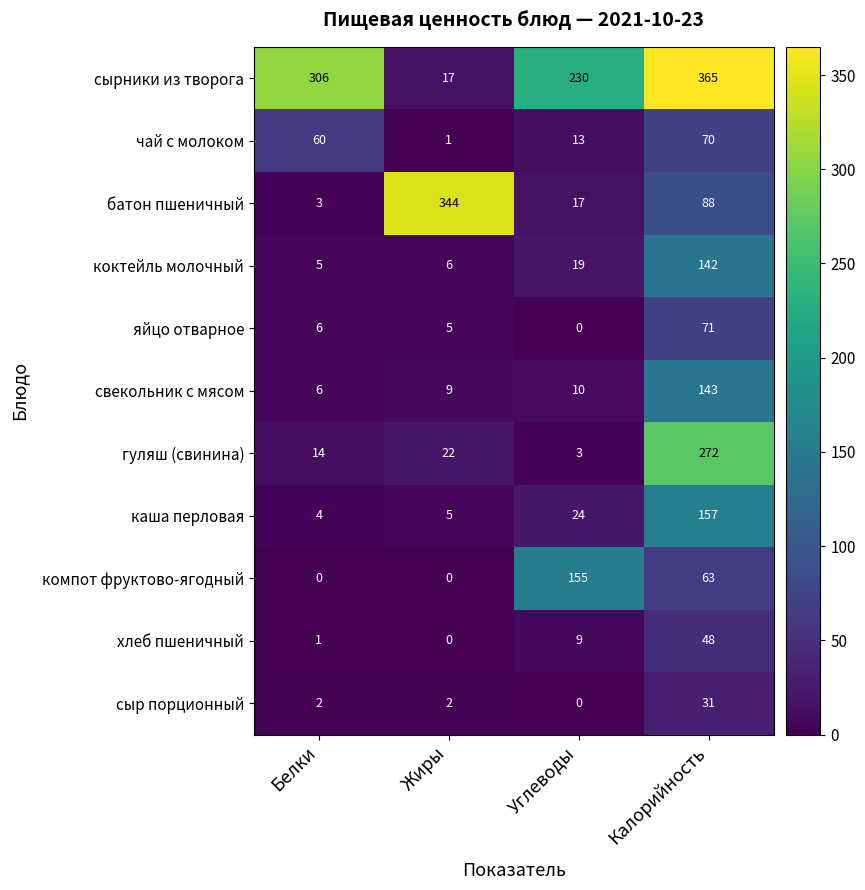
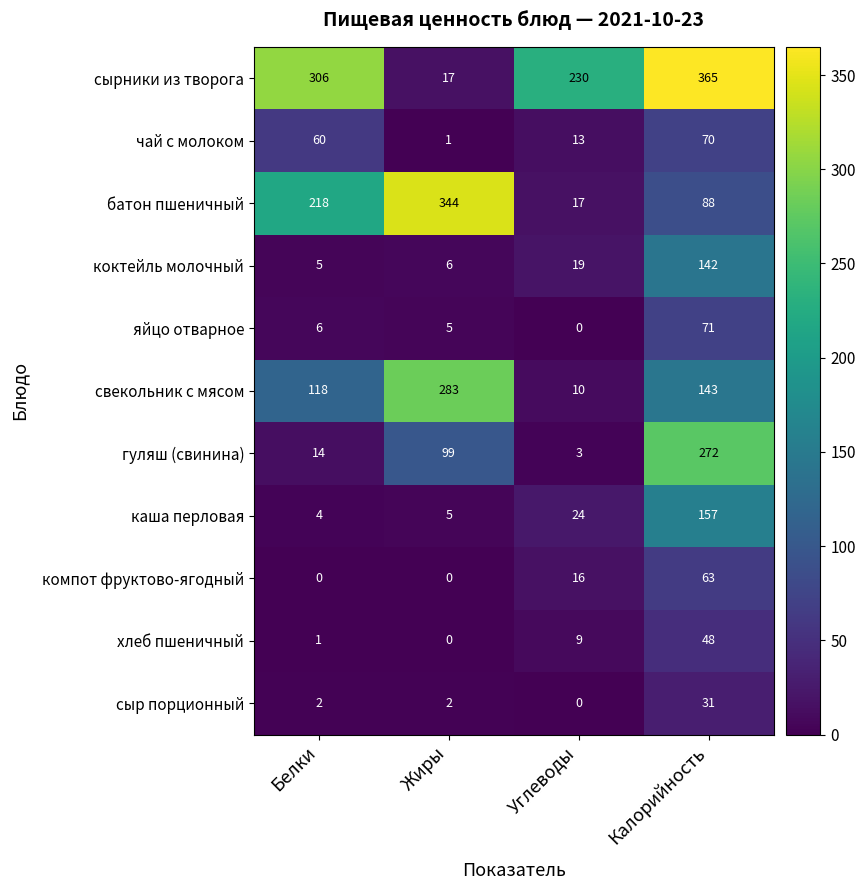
батон пшеничный, Белки: 3 -> 218
свекольник с мясом, Белки: 6 -> 118
свекольник с мясом, Жиры: 9 -> 283
гуляш (свинина), Жиры: 22 -> 99
компот фруктово-ягодный, Углеводы: 155 -> 16
